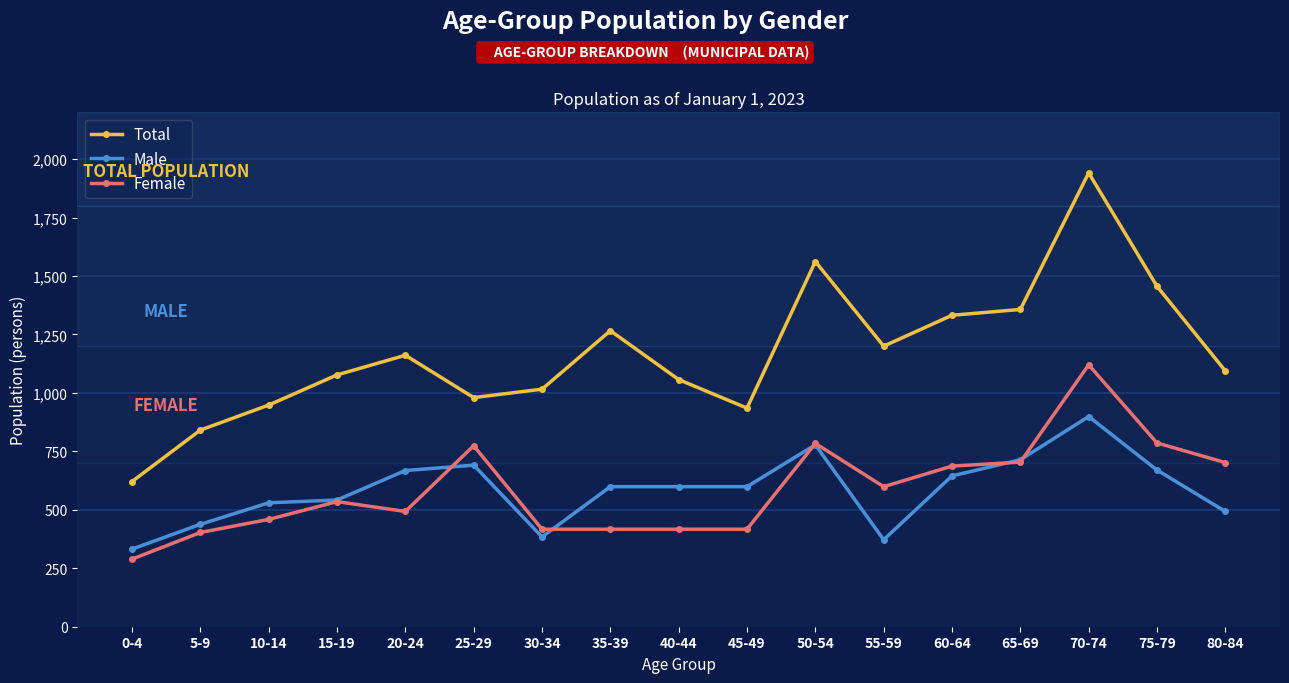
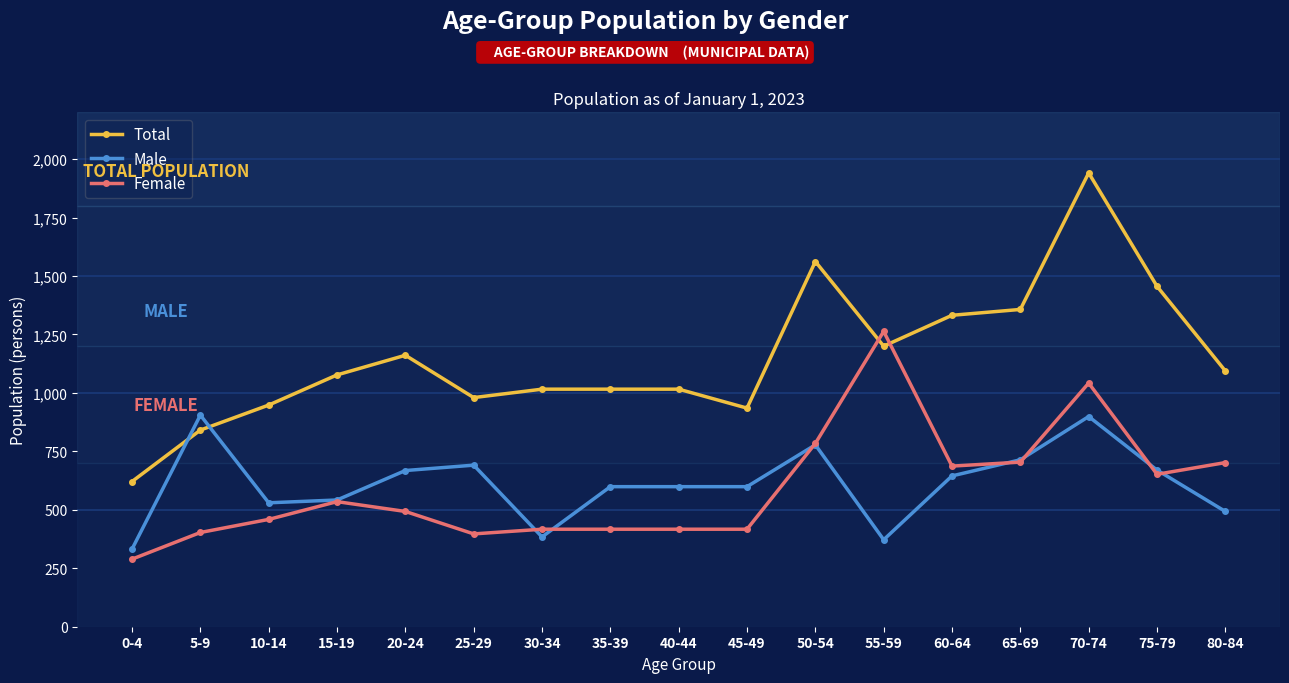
Male, 5-9: 440 -> 910
Female, 25-29: 770 -> 400
Total, 35-39: 1,270 -> 1,020
Total, 40-44: 1,060 -> 1,020
Female, 55-59: 600 -> 1,260
Female, 70-74: 1,120 -> 1,040
Female, 75-79: 790 -> 650
